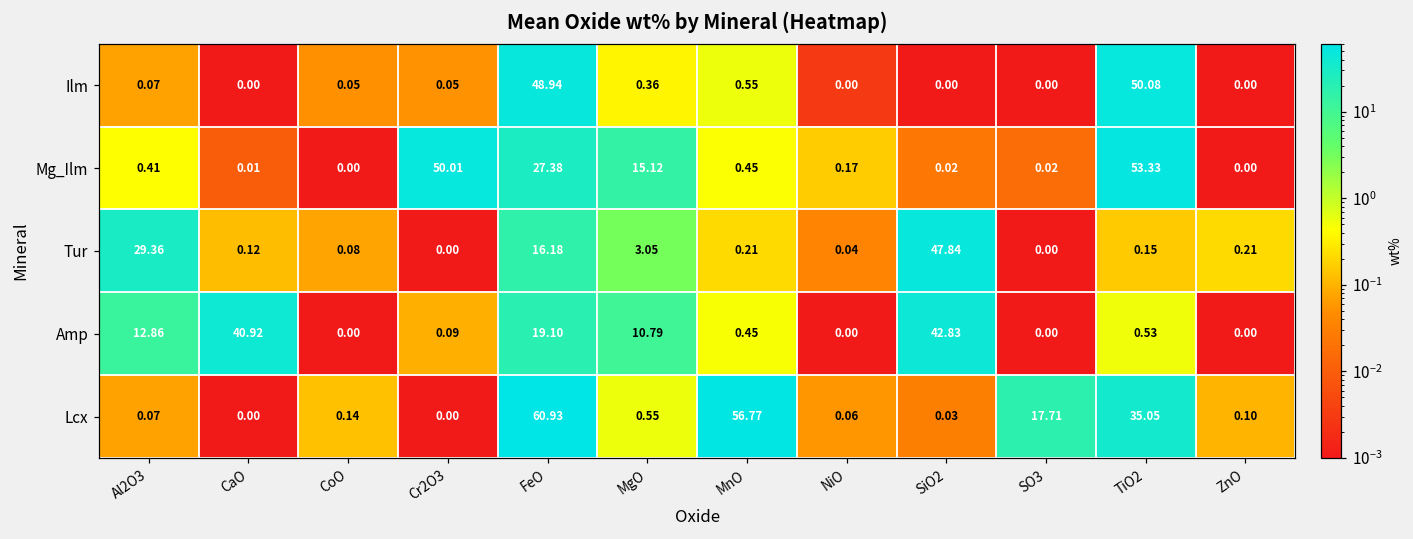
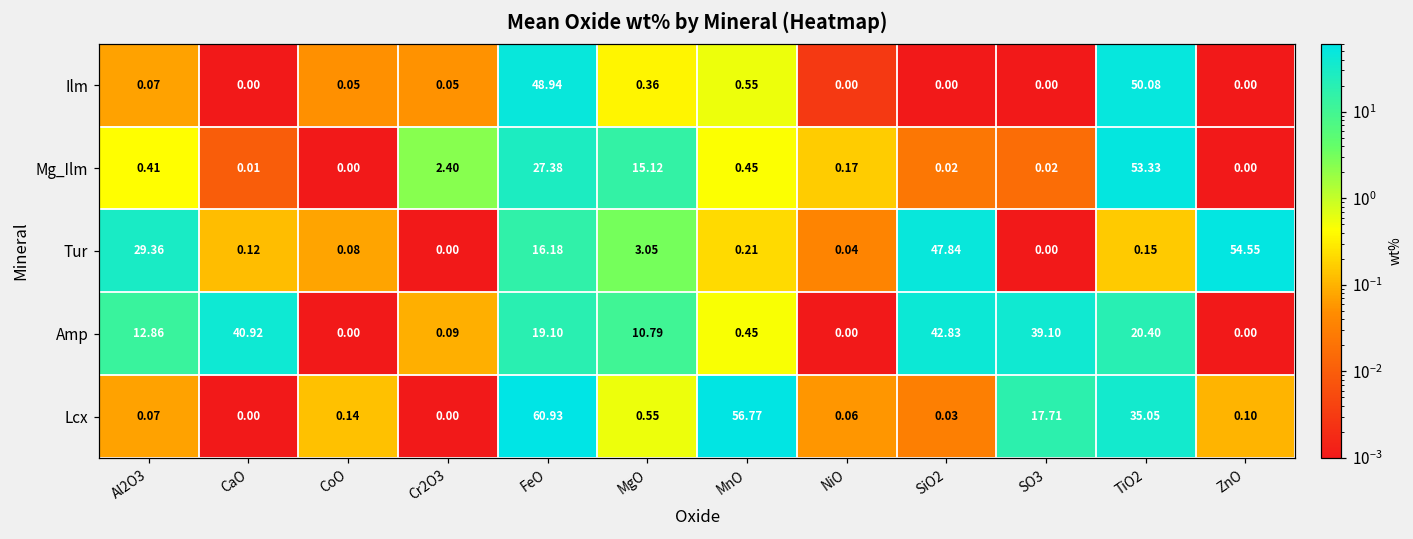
Mg_Ilm, Cr2O3: 50.01 -> 2.40
Tur, ZnO: 0.21 -> 54.55
Amp, SO3: 0.00 -> 39.10
Amp, TiO2: 0.53 -> 20.40
